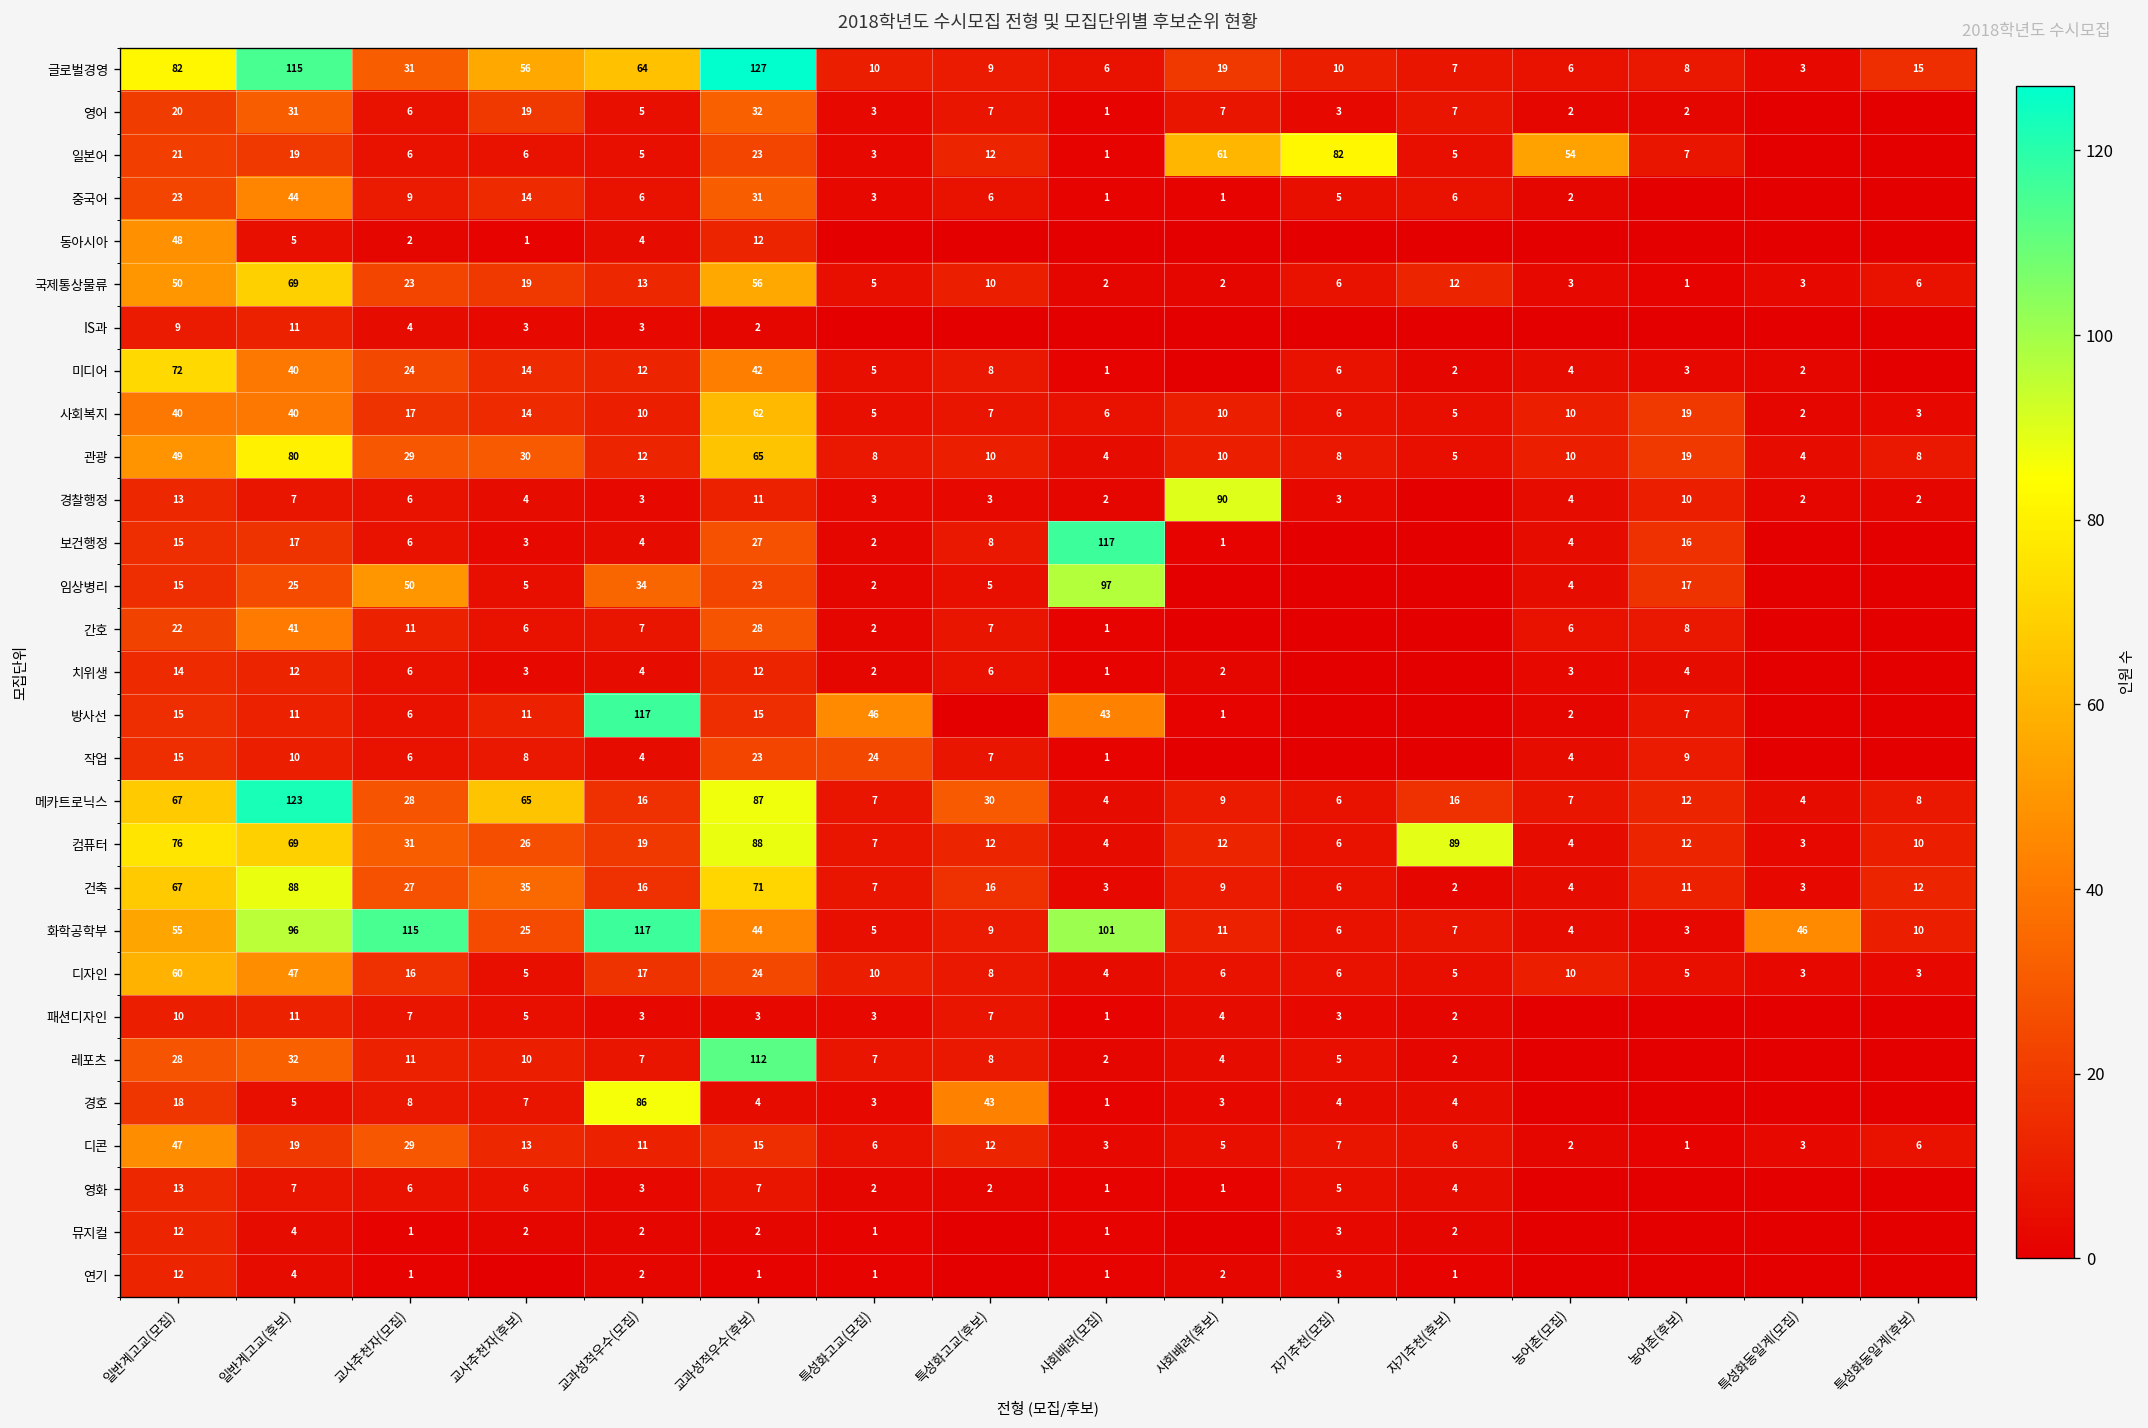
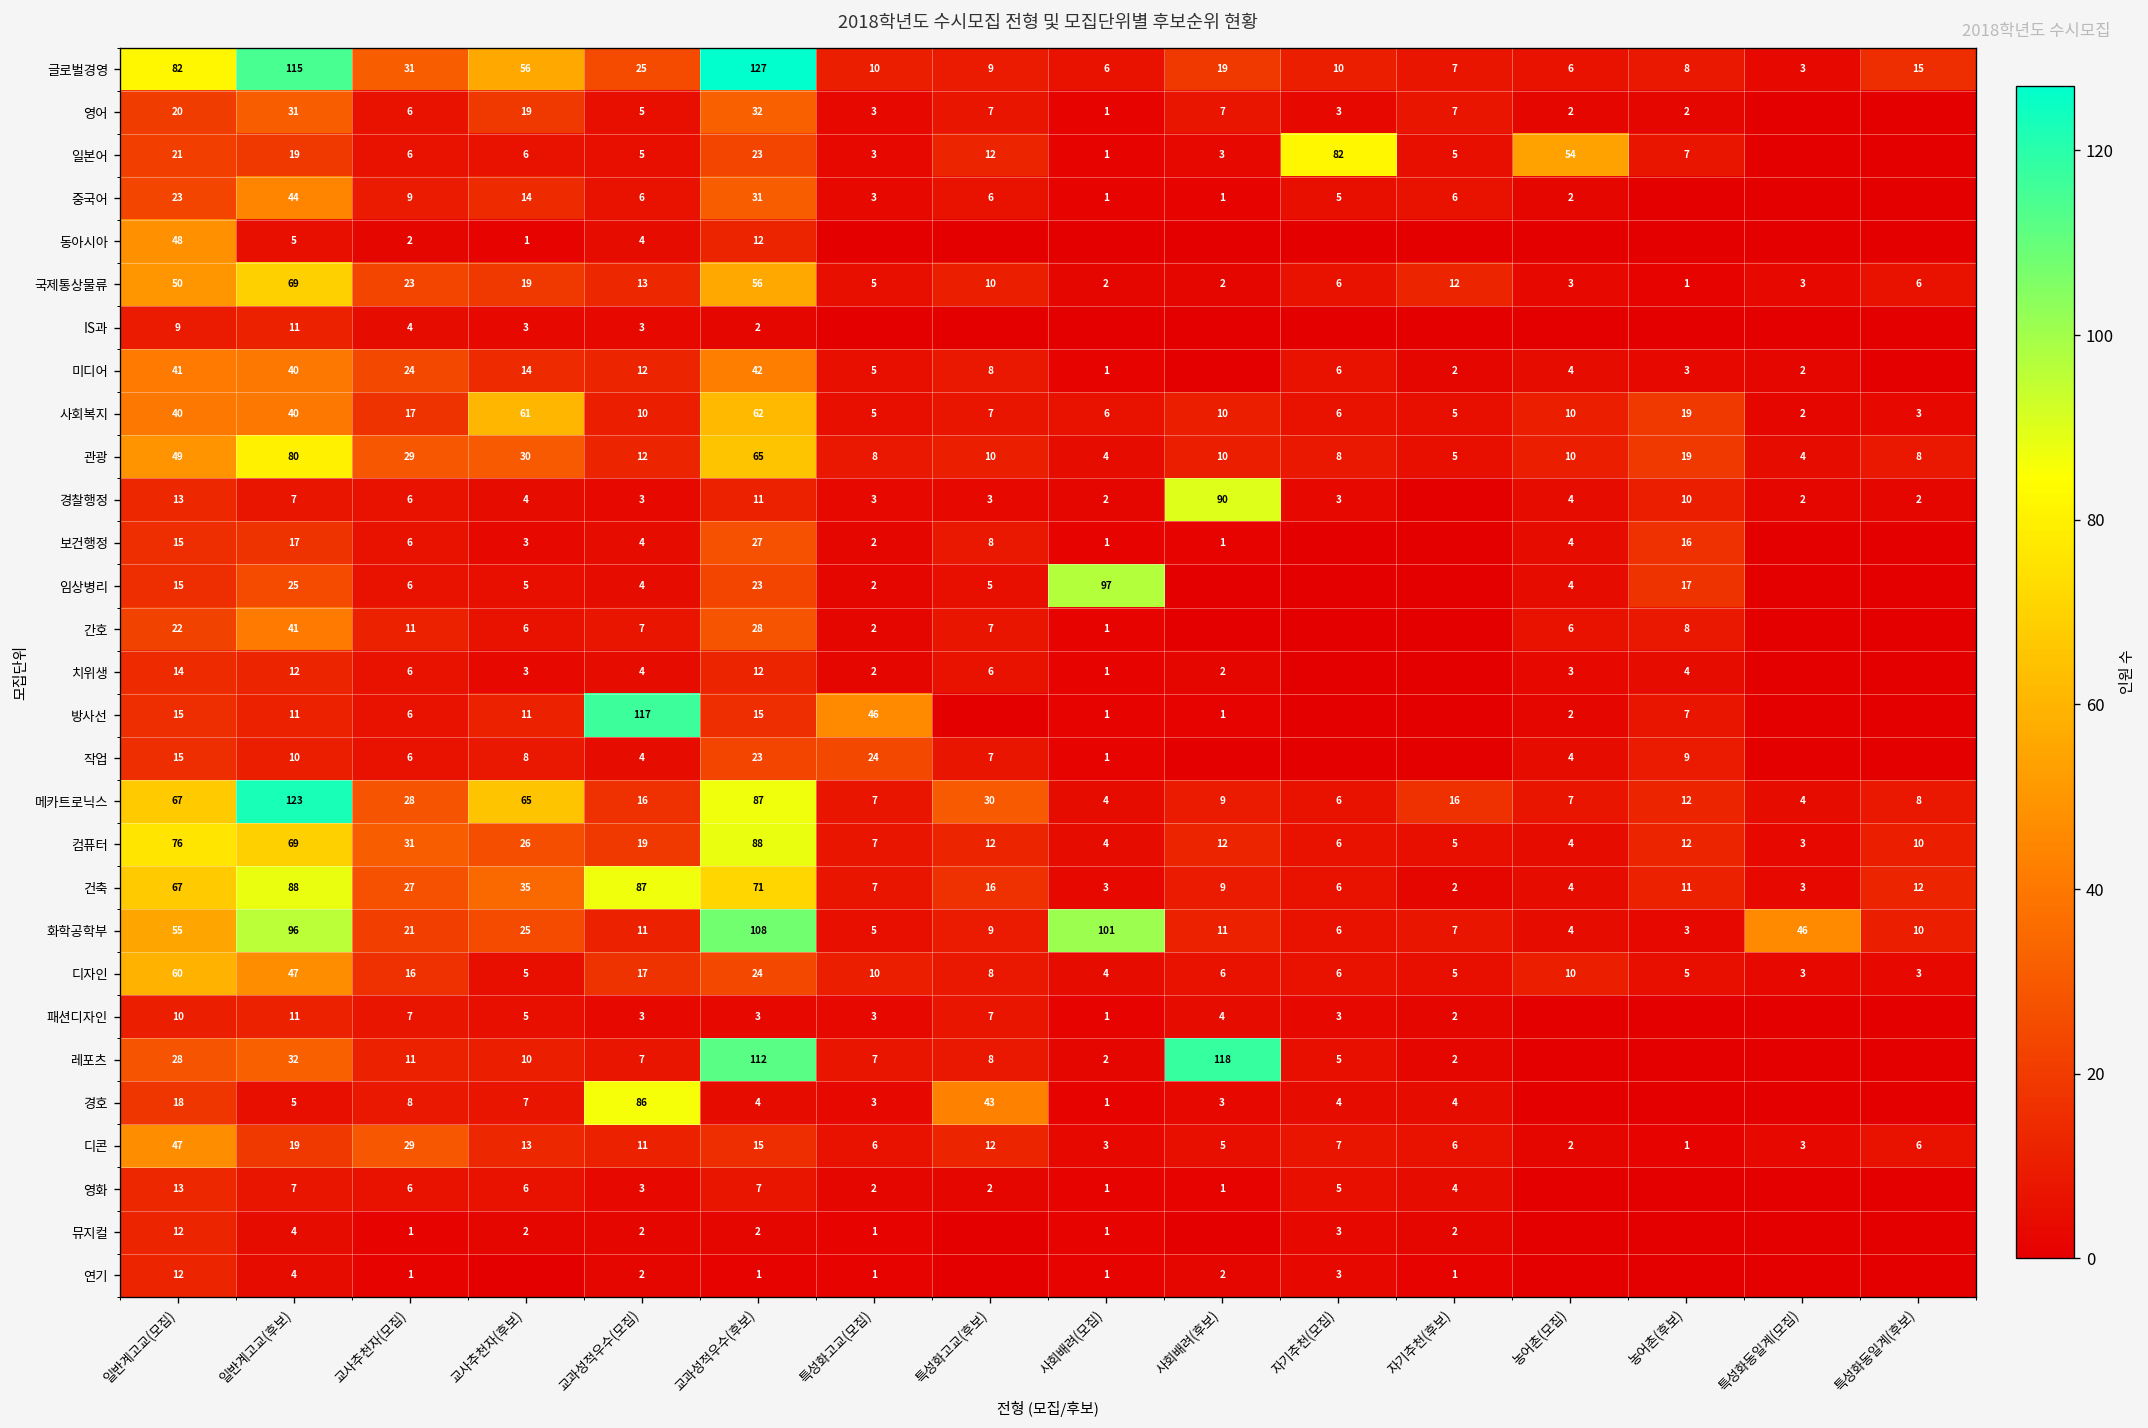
글로벌경영, 교과성적우수(모집): 64 -> 25
일본어, 사회배려(후보): 61 -> 3
미디어, 일반계고교(모집): 72 -> 41
사회복지, 교사추천자(후보): 14 -> 61
보건행정, 사회배려(모집): 117 -> 1
임상병리, 교사추천자(모집): 50 -> 6
임상병리, 교과성적우수(모집): 34 -> 4
방사선, 사회배려(모집): 43 -> 1
컴퓨터, 자기추천(후보): 89 -> 5
건축, 교과성적우수(모집): 16 -> 87
화학공학부, 교사추천자(모집): 115 -> 21
화학공학부, 교과성적우수(모집): 117 -> 11
화학공학부, 교과성적우수(후보): 44 -> 108
레포츠, 사회배려(후보): 4 -> 118
